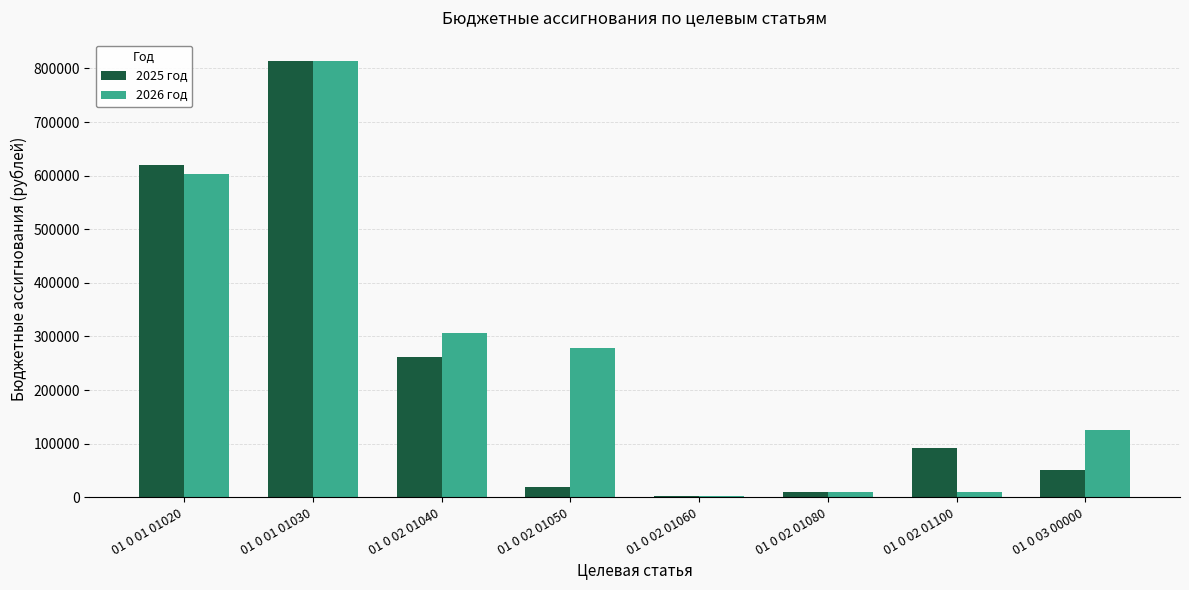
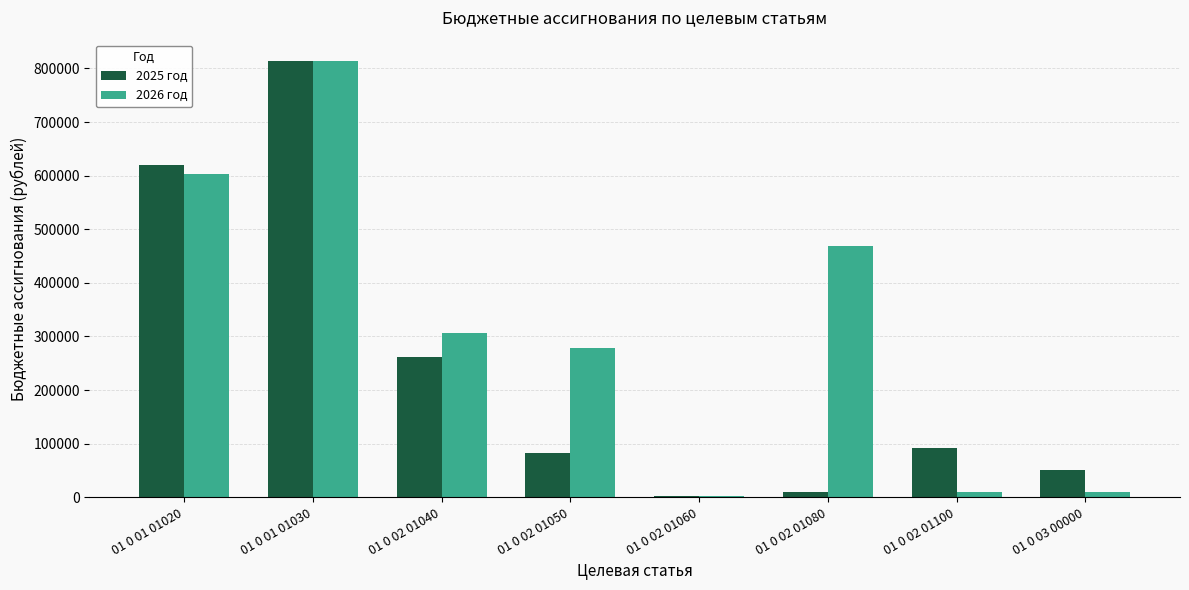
2025 год, 01 0 02 01050: 20000 -> 80000
2026 год, 01 0 02 01080: 10000 -> 470000
2026 год, 01 0 03 00000: 130000 -> 10000
